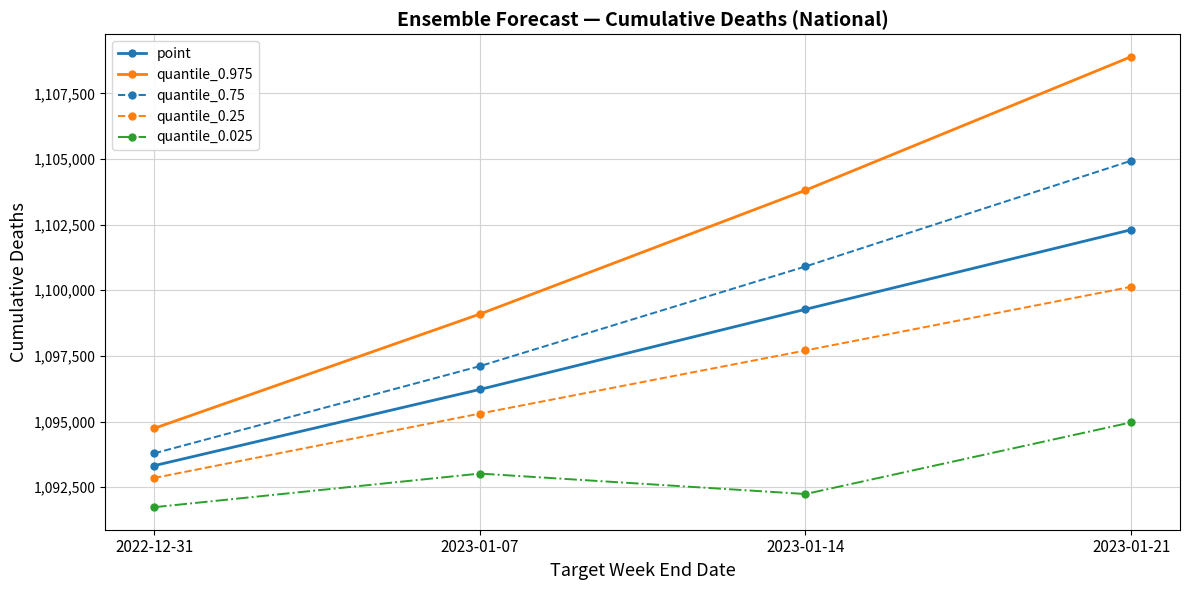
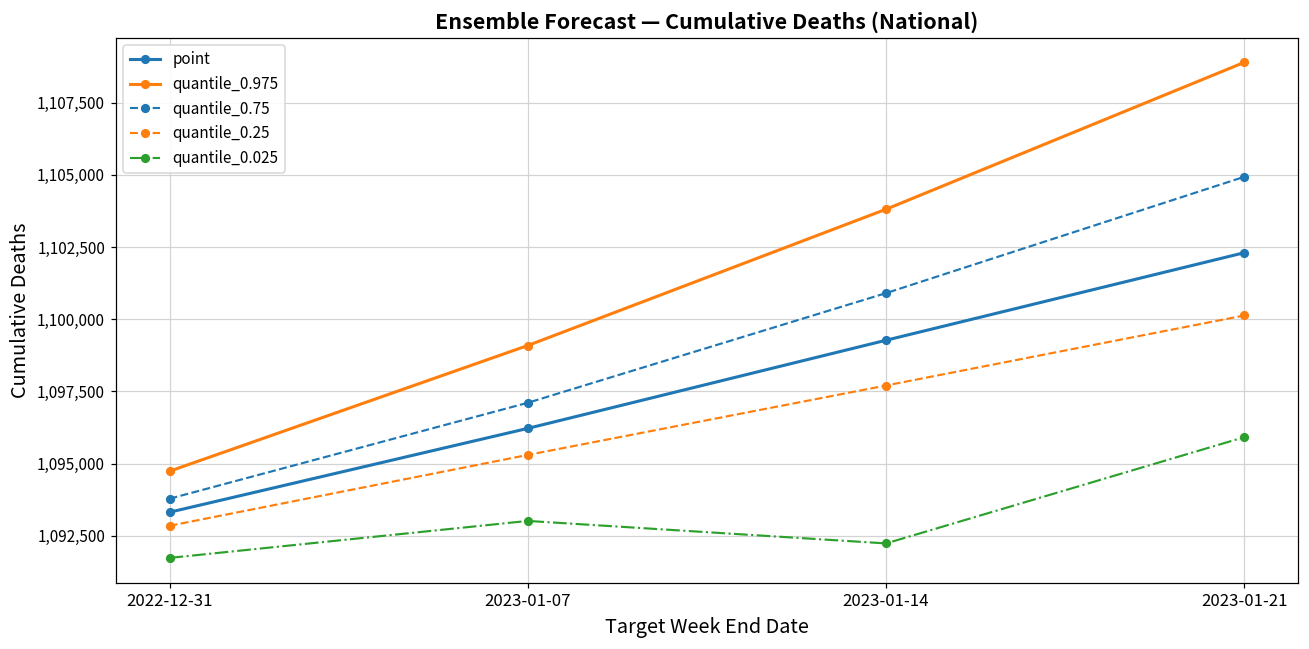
quantile_0.025, 2023-01-21: 1,095,000 -> 1,095,900
